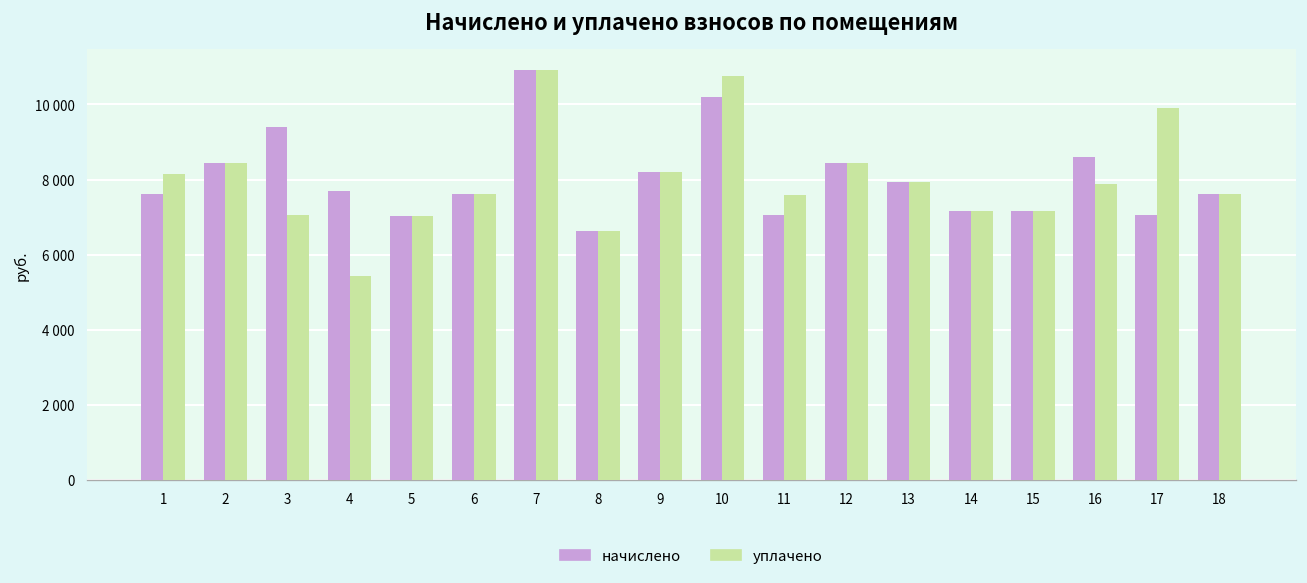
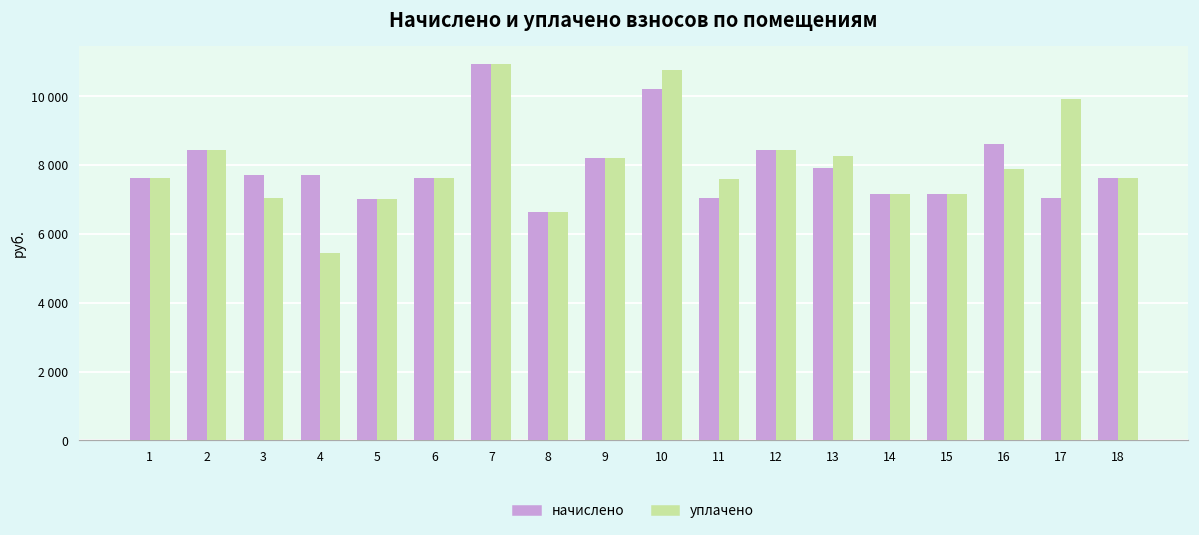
уплачено, 1: 8200 -> 7600
начислено, 3: 9400 -> 7700
уплачено, 13: 7900 -> 8300
